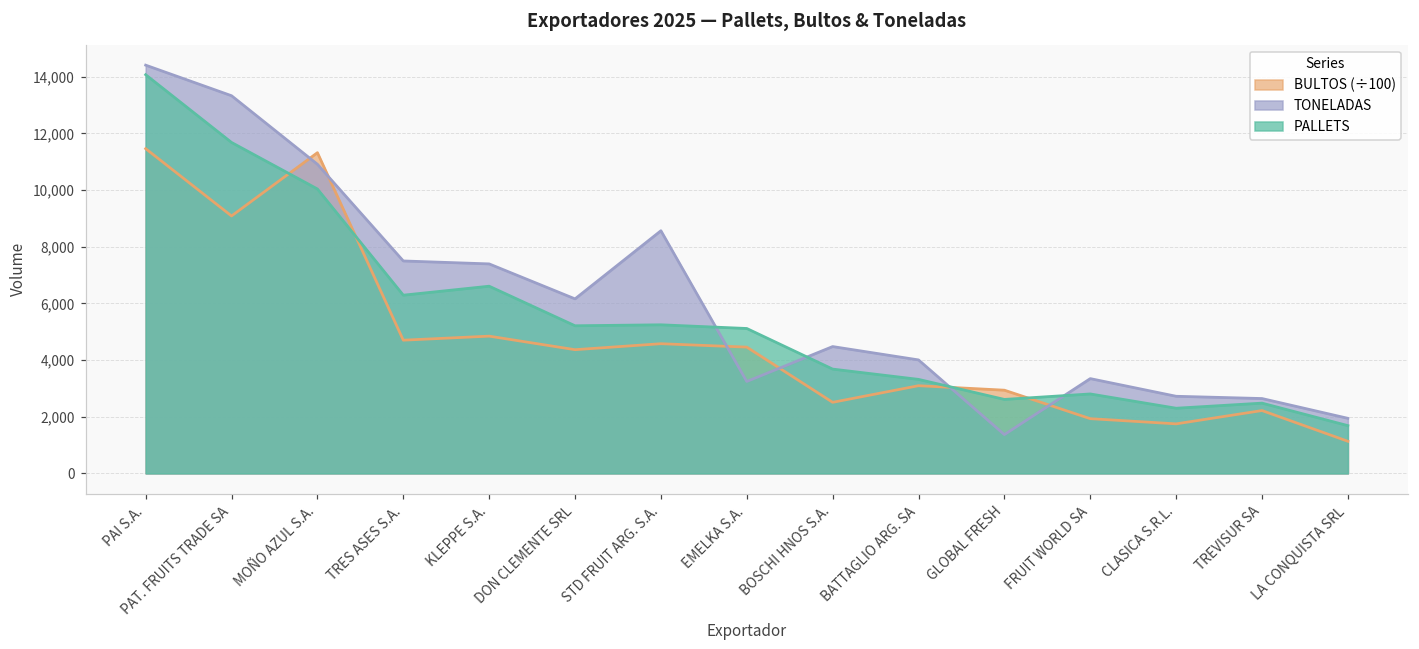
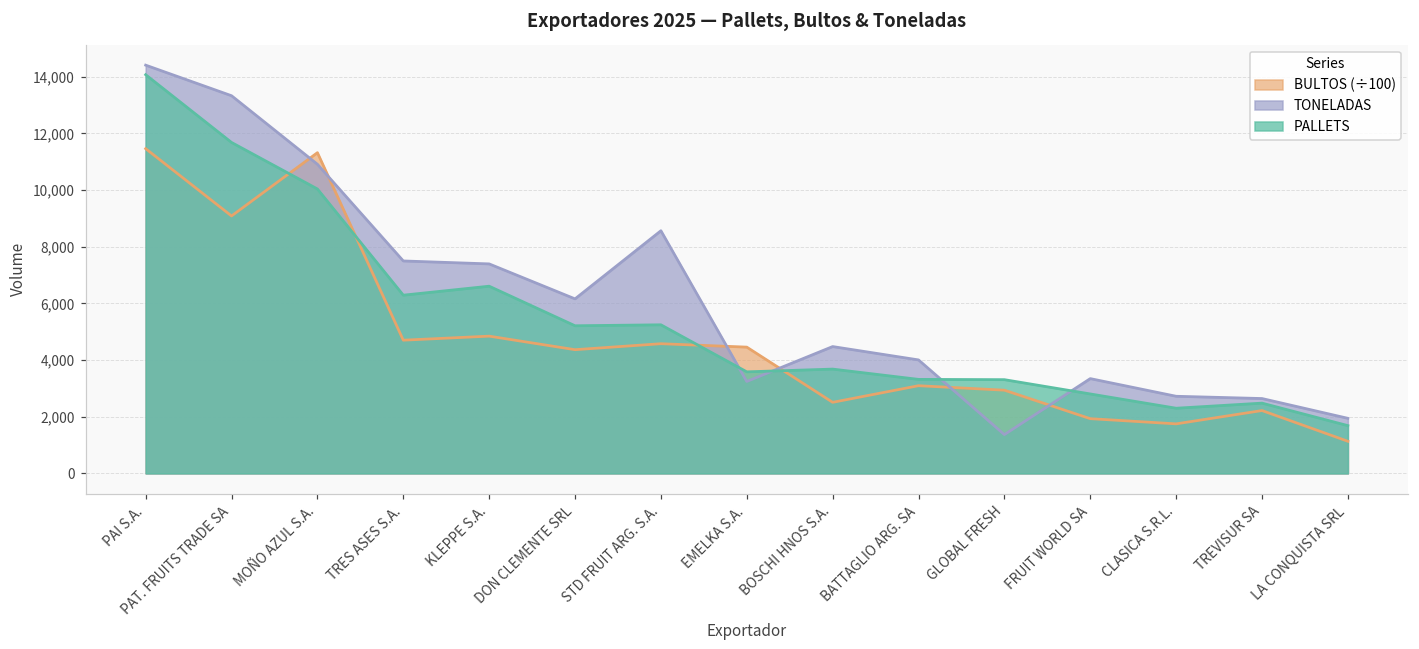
PALLETS, EMELKA S.A.: 5,100 -> 3,600
PALLETS, GLOBAL FRESH: 2,600 -> 3,300
